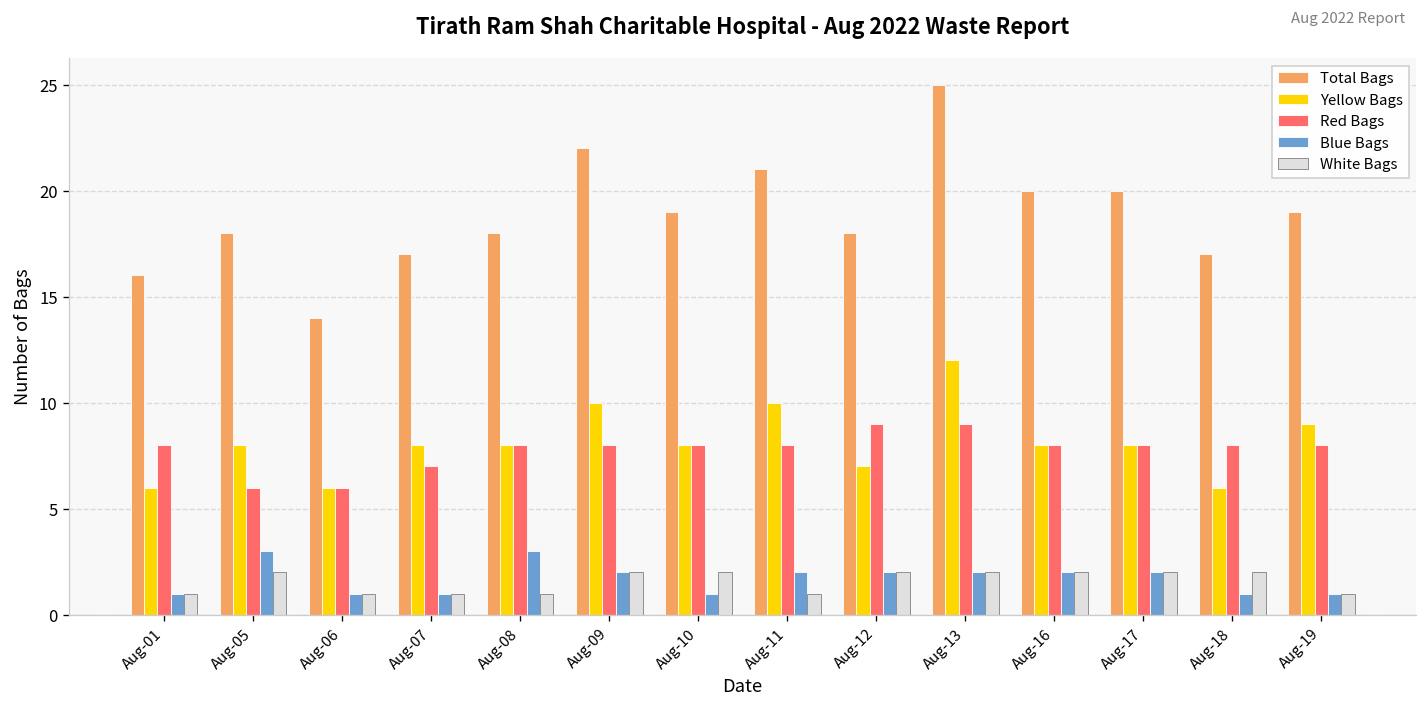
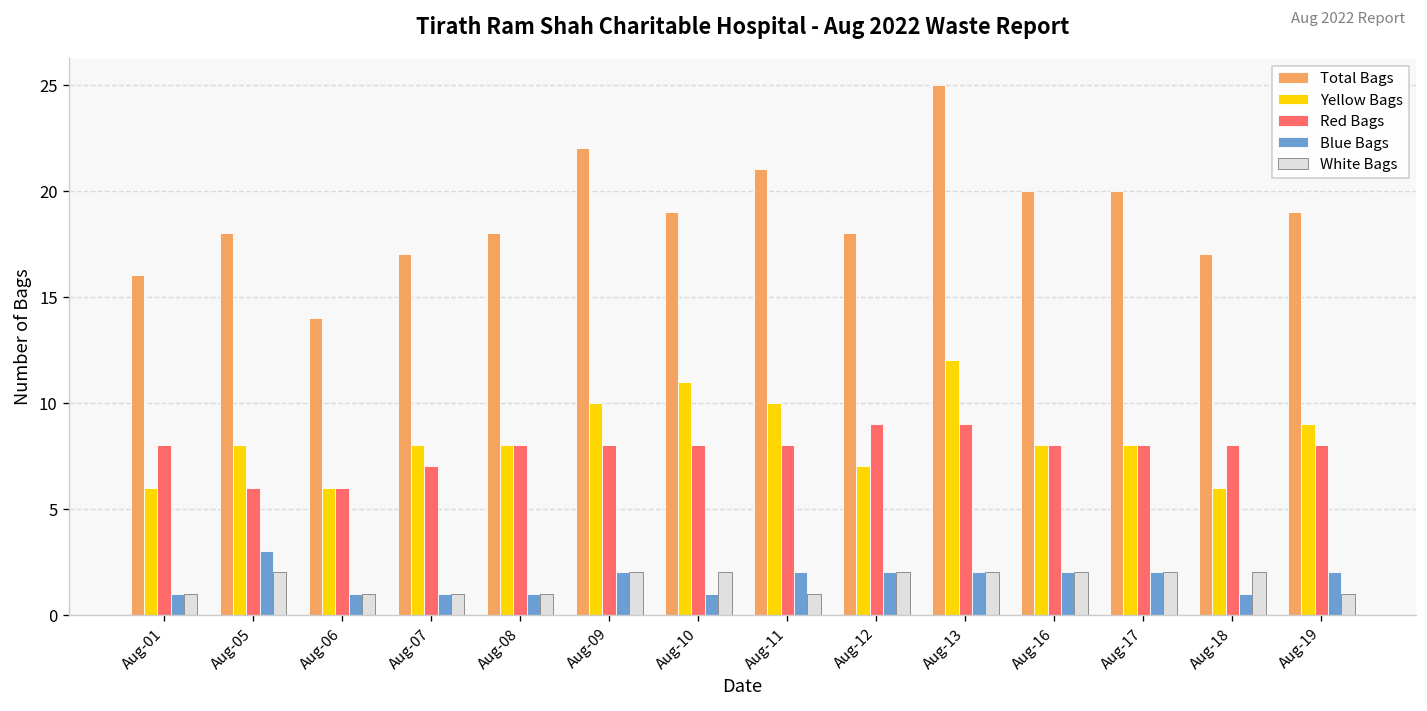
Blue Bags, Aug-08: 3 -> 1
Yellow Bags, Aug-10: 8 -> 11
Blue Bags, Aug-19: 1 -> 2
